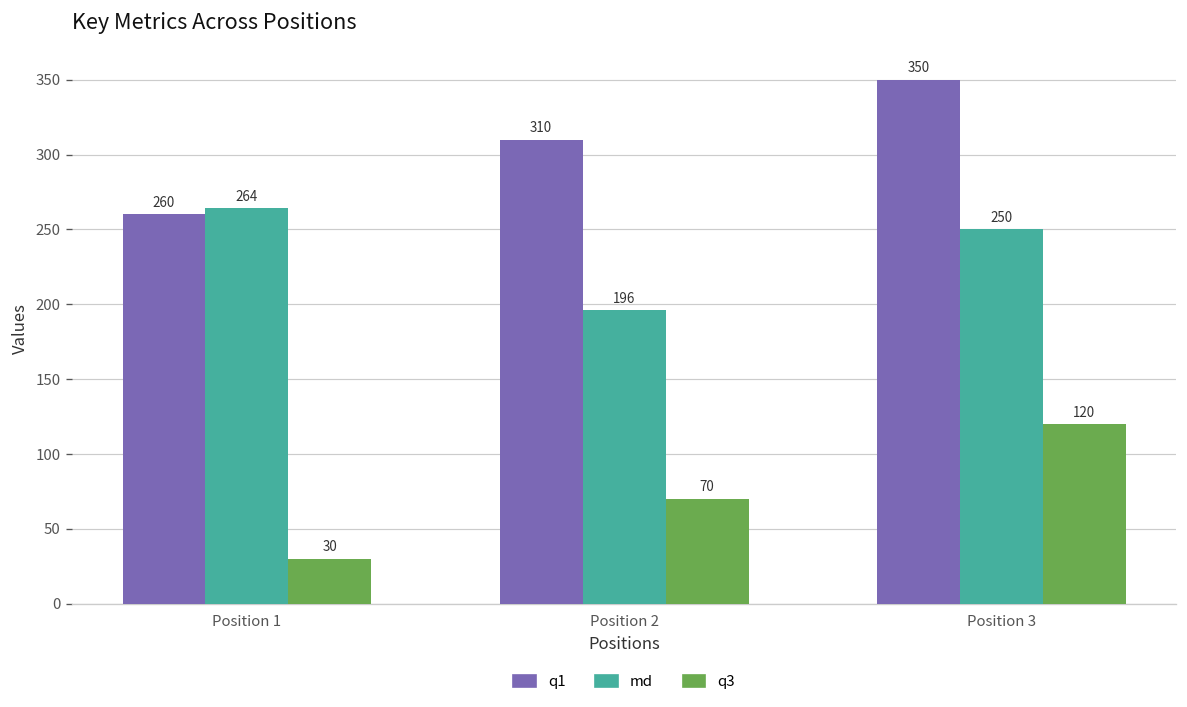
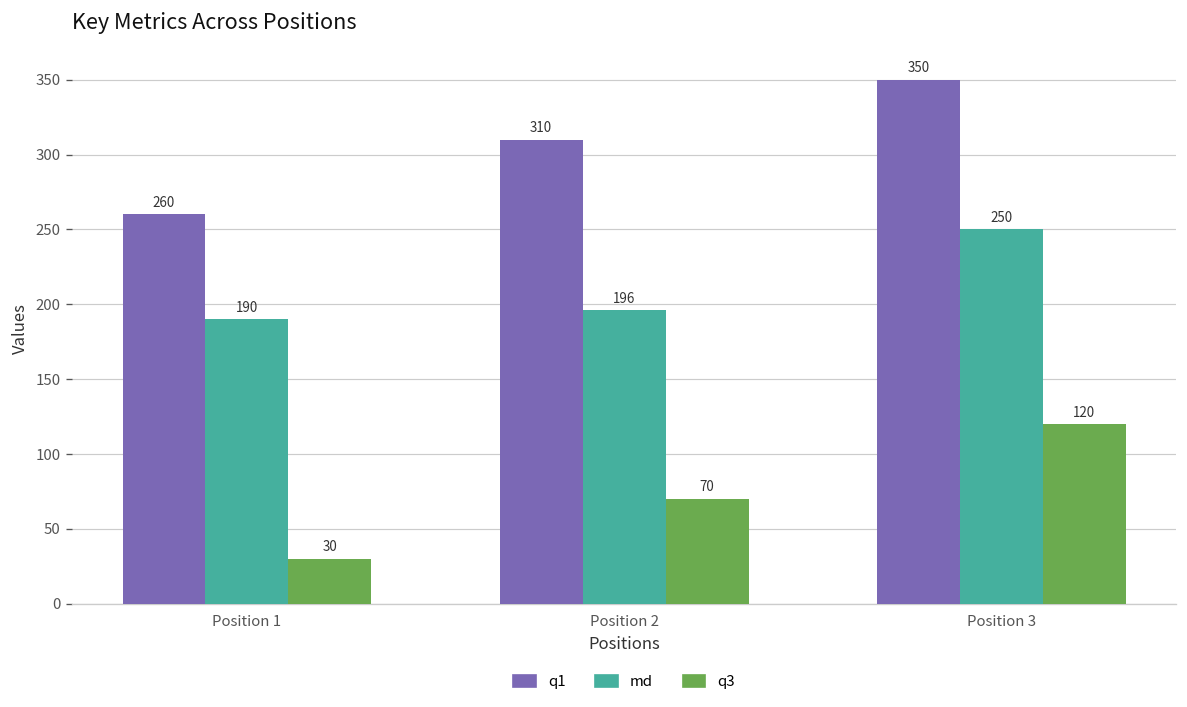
md, Position 1: 264 -> 190
